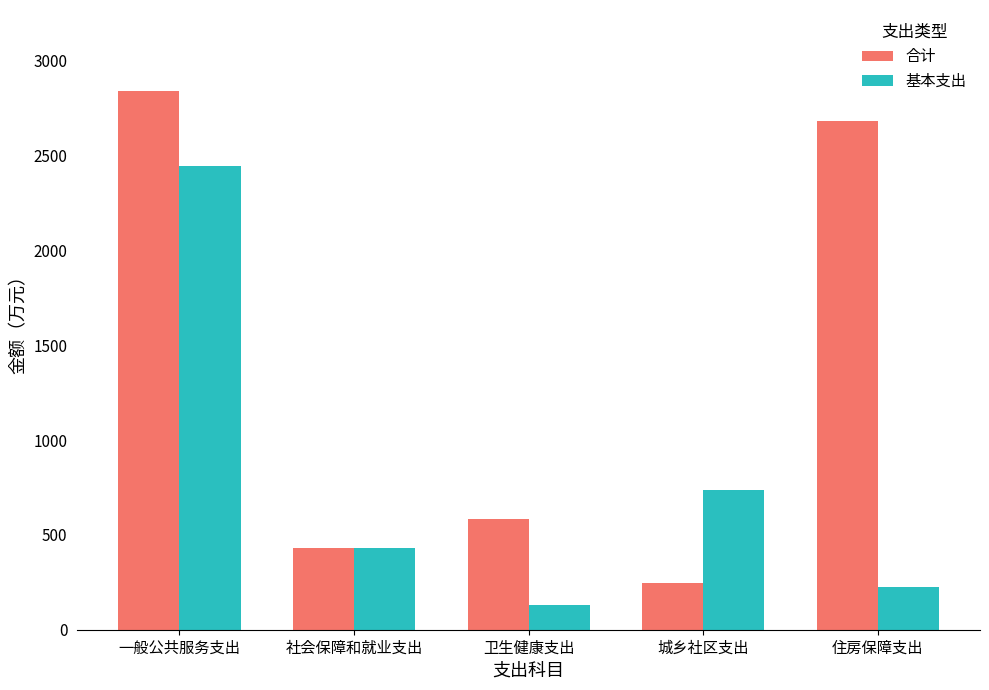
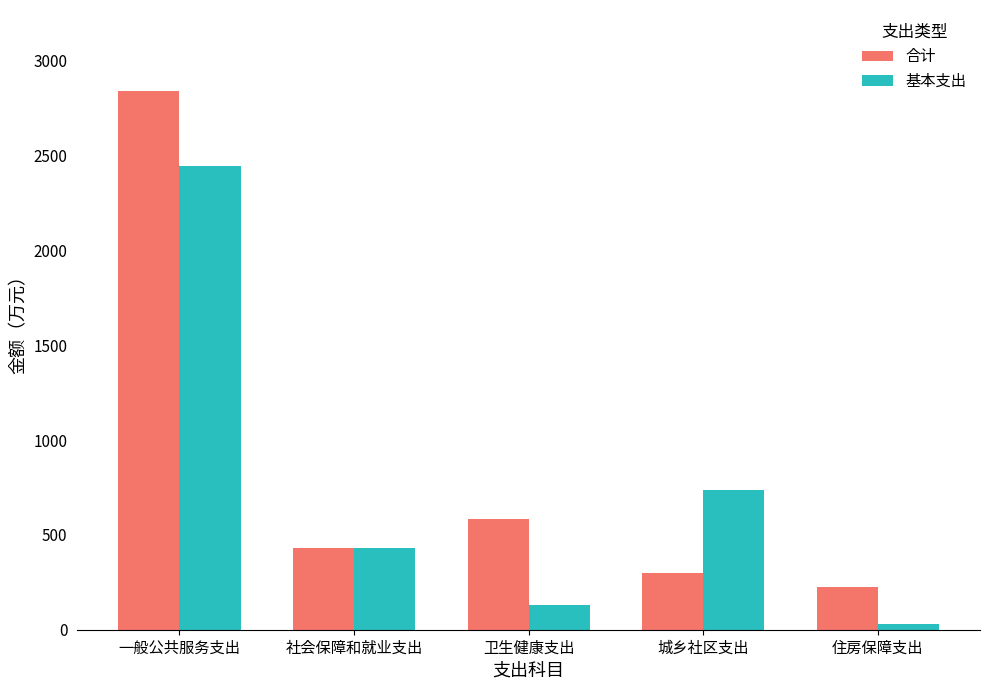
合计, 城乡社区支出: 250 -> 300
合计, 住房保障支出: 2680 -> 220
基本支出, 住房保障支出: 220 -> 30
